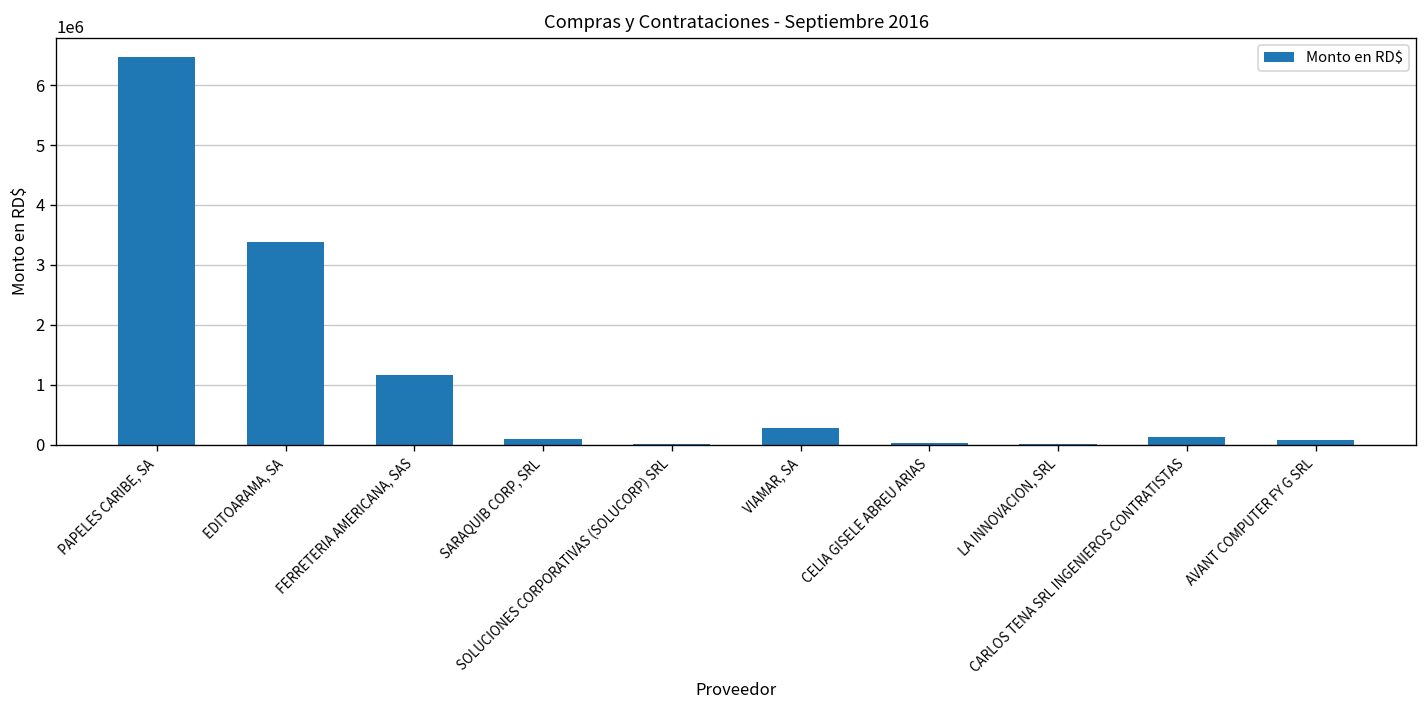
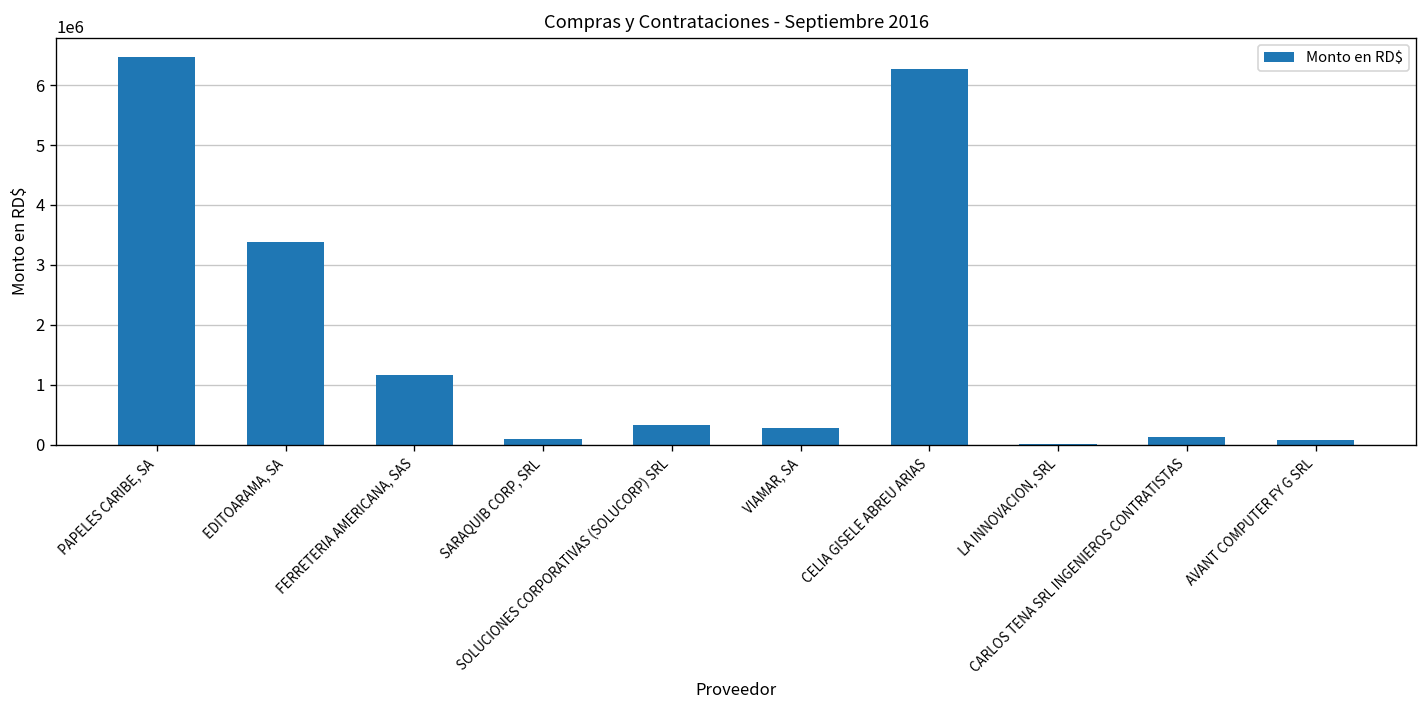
SOLUCIONES CORPORATIVAS (SOLUCORP) SRL: 0 -> 300000
CELIA GISELE ABREU ARIAS: 0 -> 6300000
